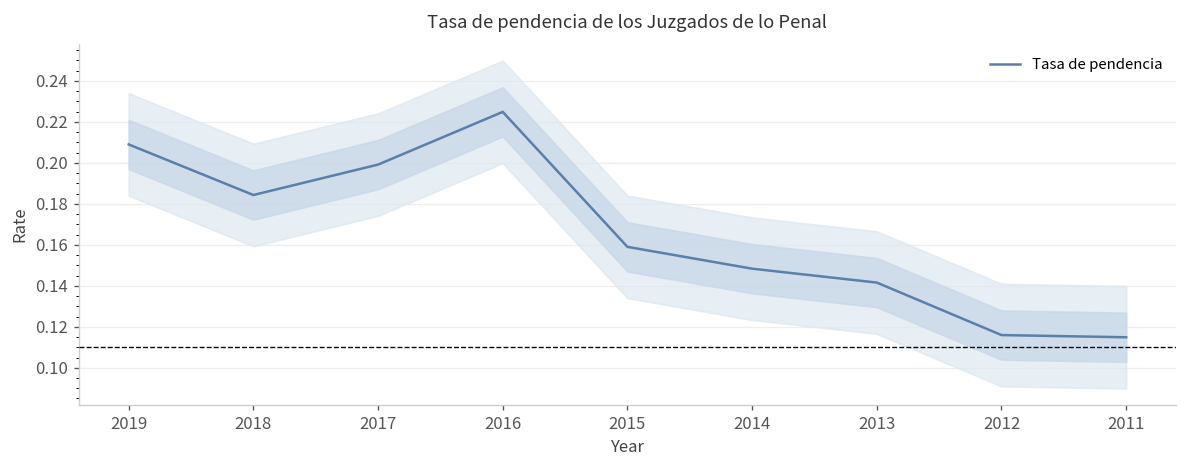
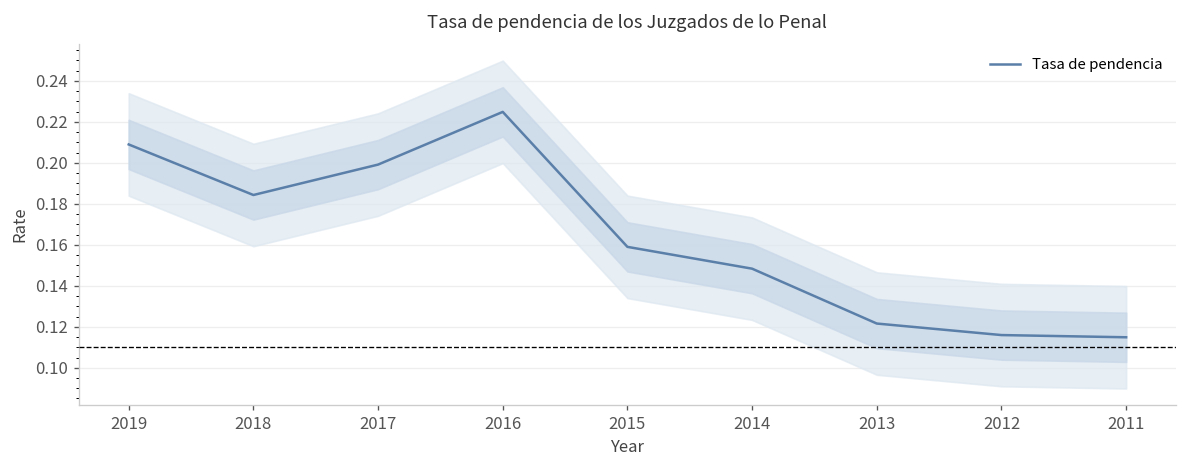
Tasa de pendencia, 2013: 0.142 -> 0.122
